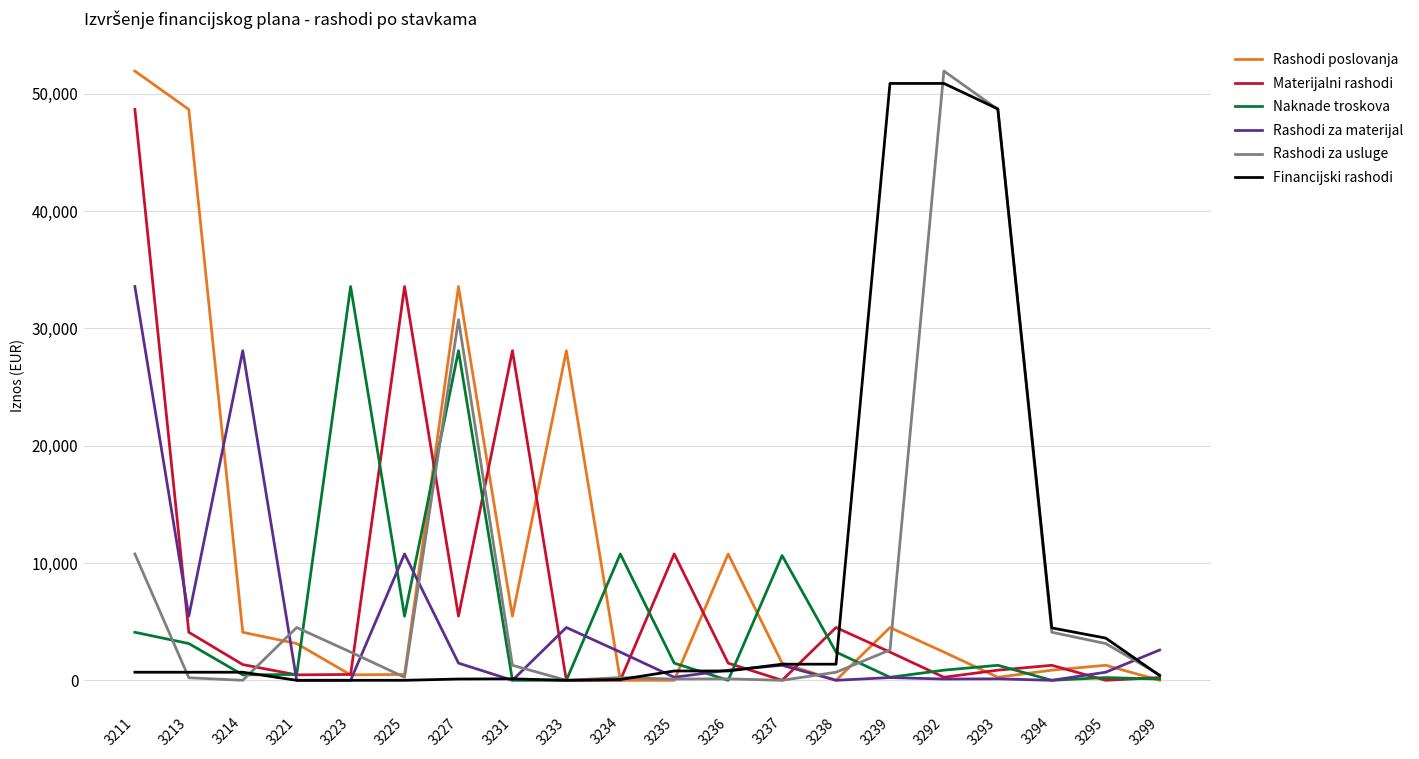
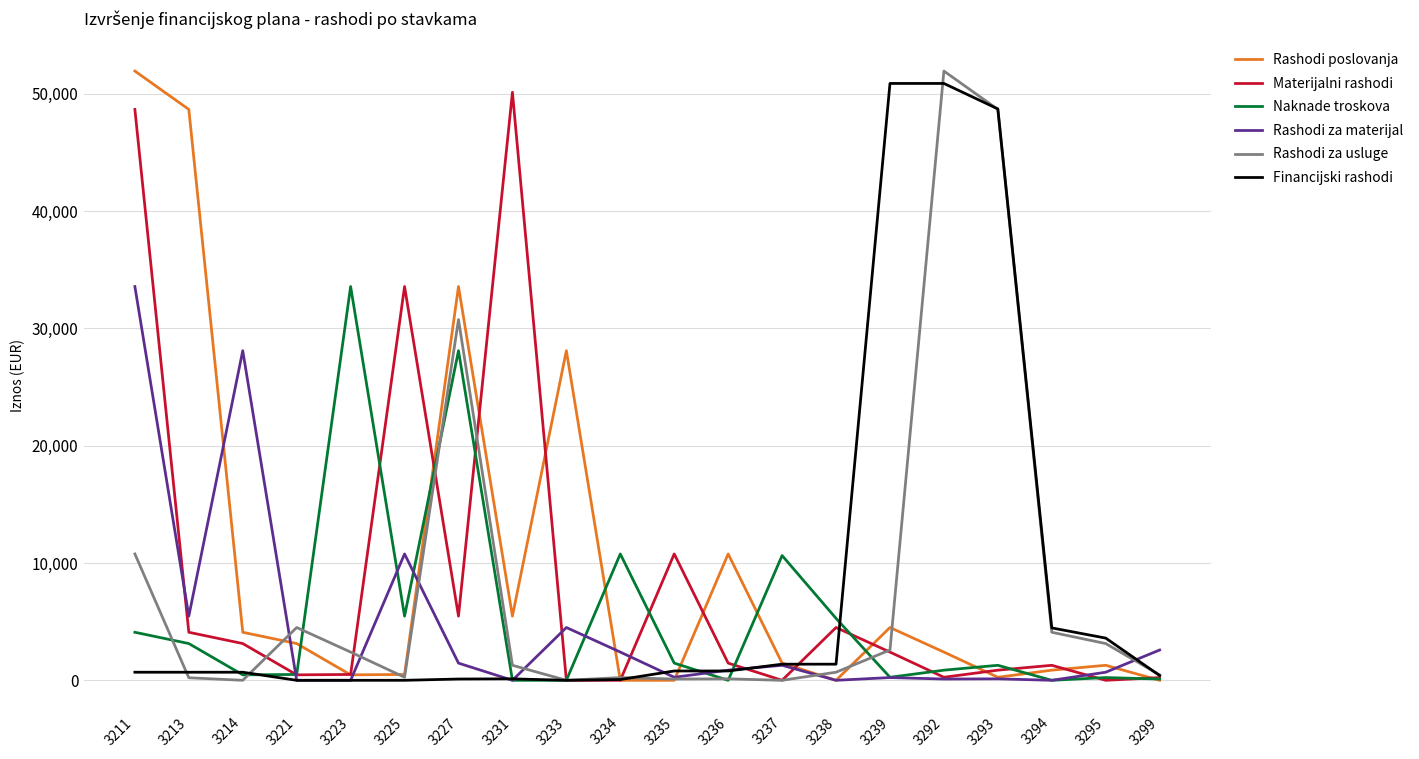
Materijalni rashodi, 3214: 1,300 -> 3,100
Materijalni rashodi, 3231: 28,100 -> 50,100
Naknade troskova, 3238: 2,400 -> 5,300
